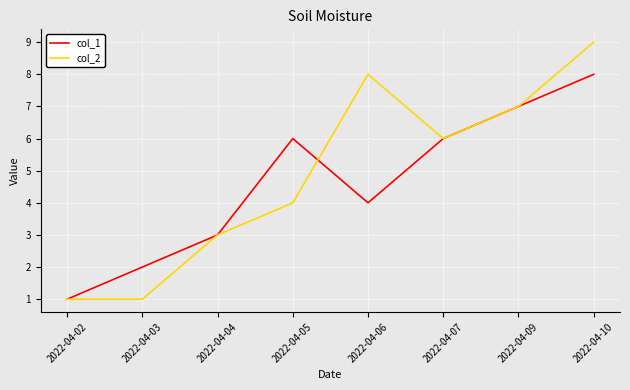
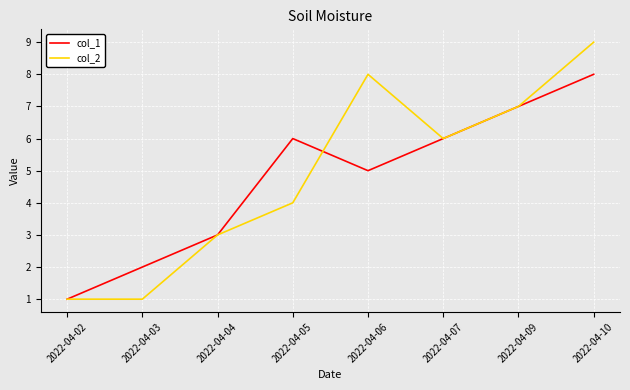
col_1, 2022-04-06: 4 -> 5
